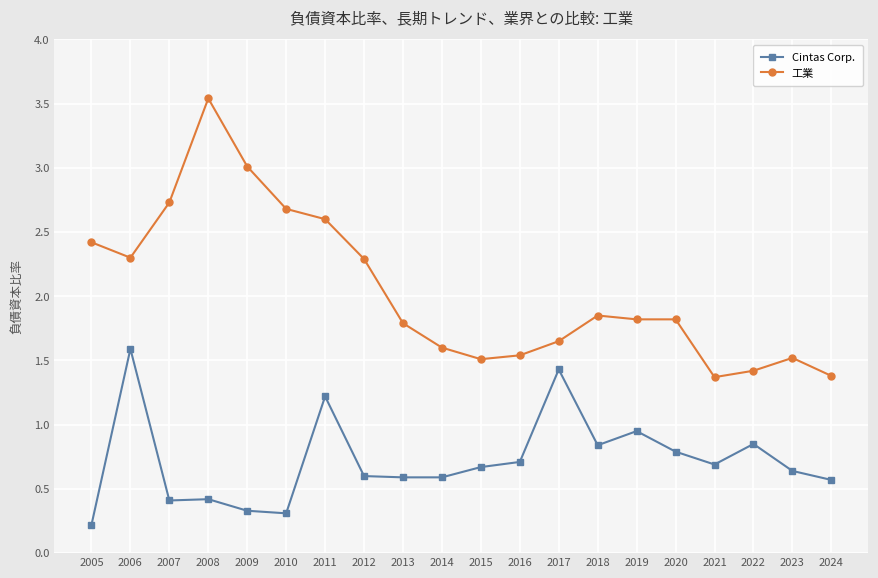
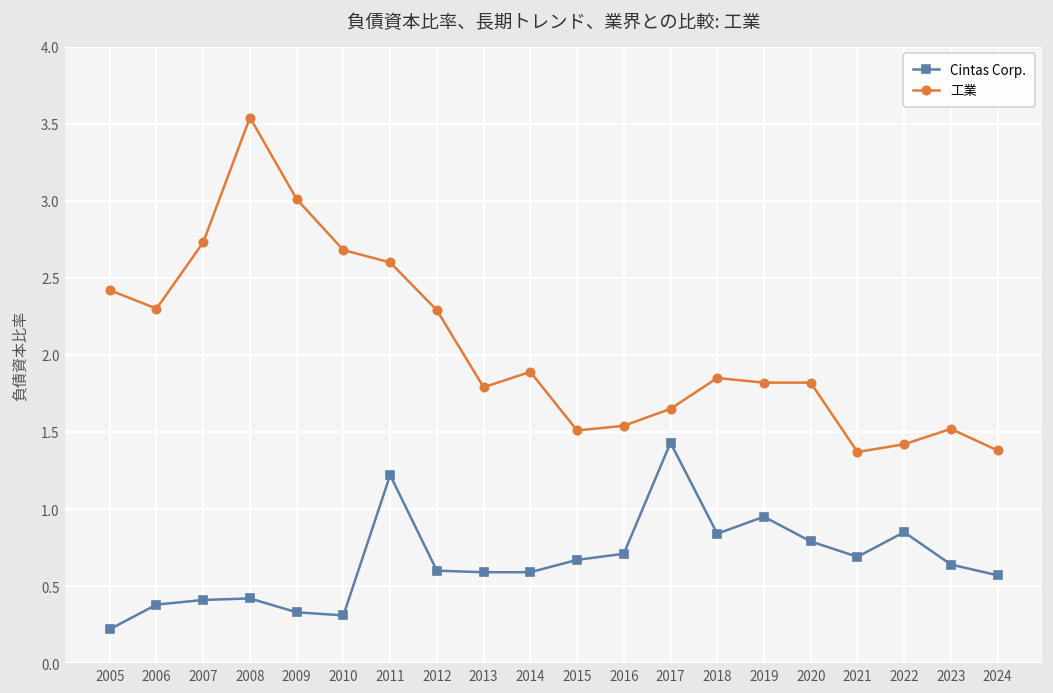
Cintas Corp., 2006: 1.59 -> 0.38
工業, 2014: 1.60 -> 1.89
